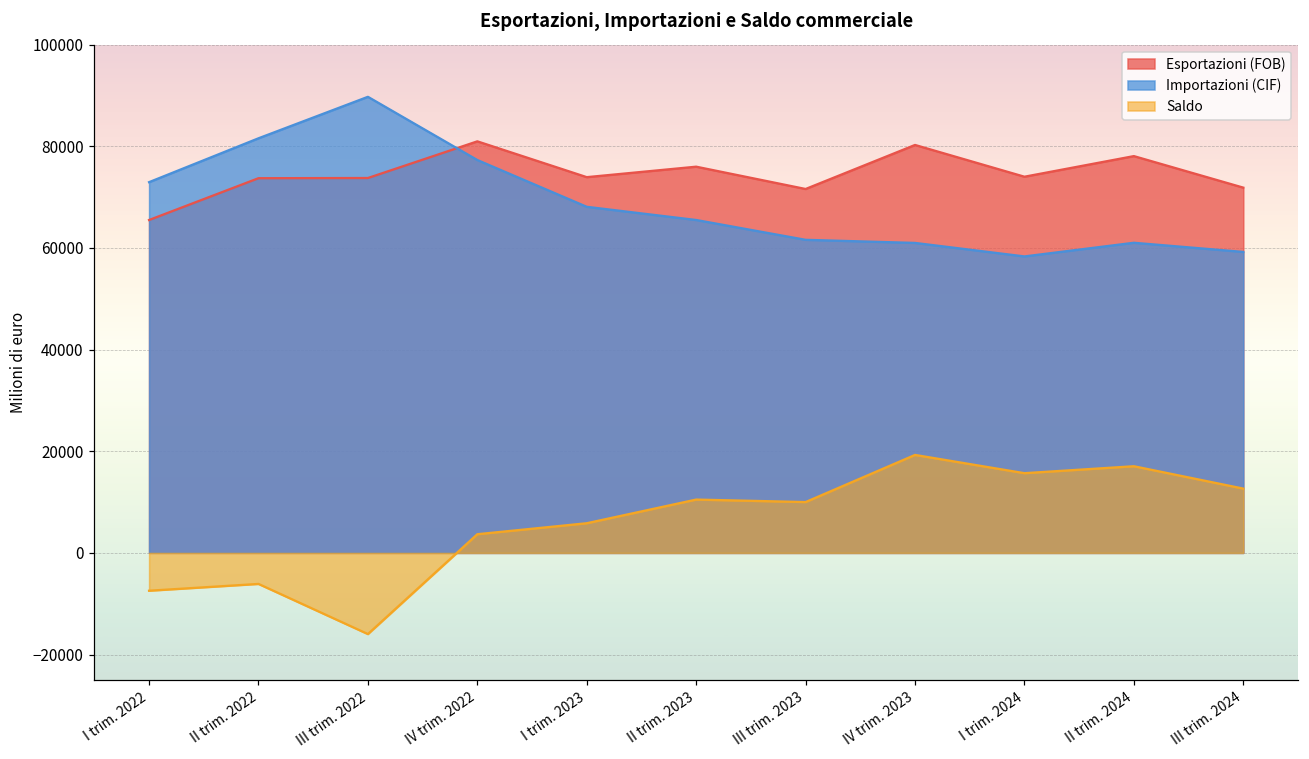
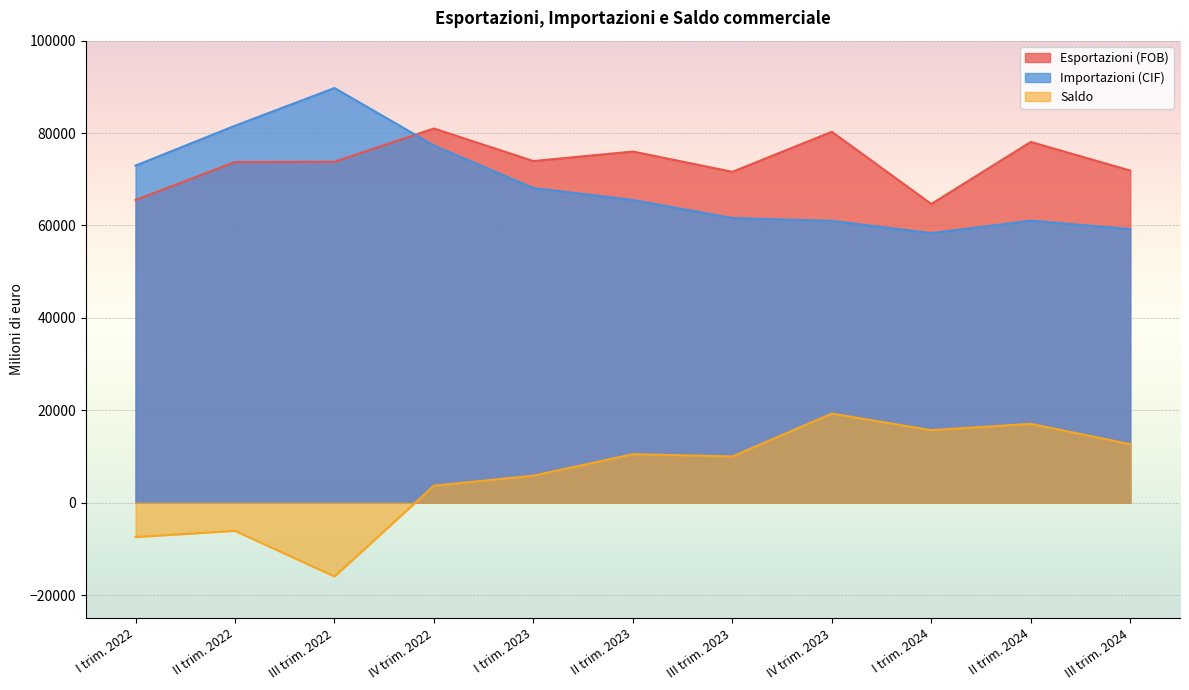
Esportazioni (FOB), I trim. 2024: 74000 -> 65000
